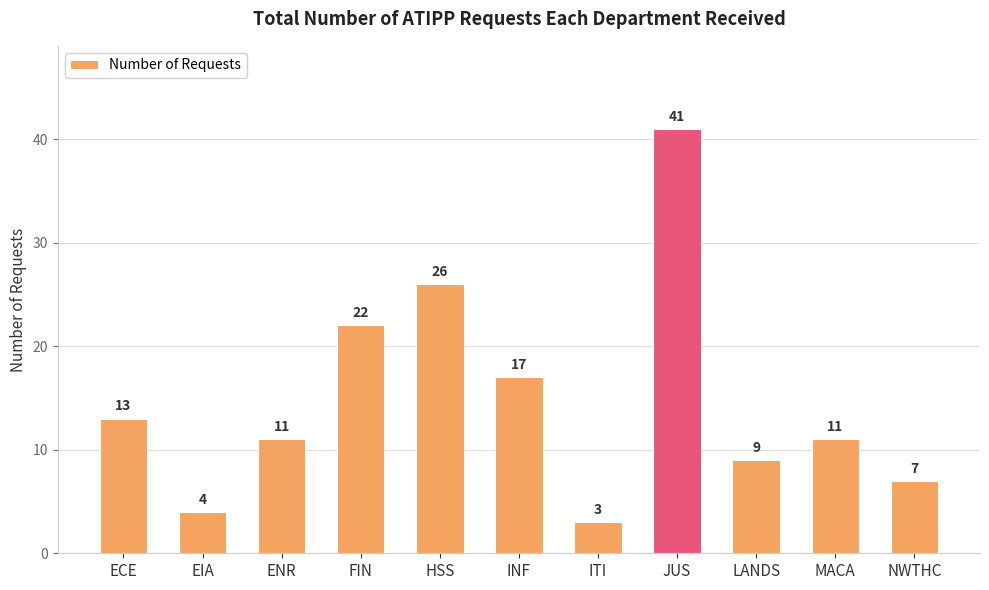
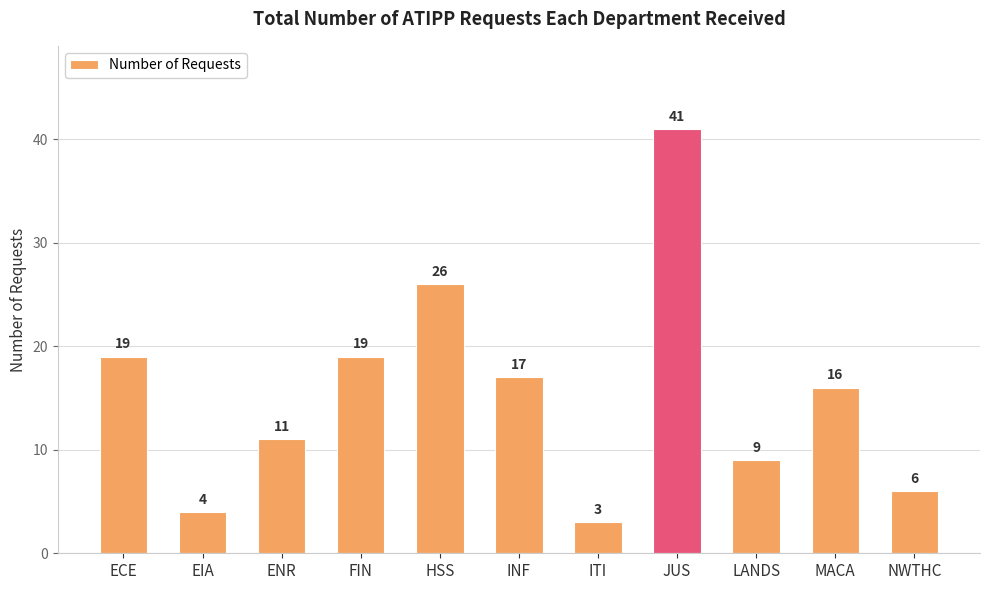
ECE: 13 -> 19
FIN: 22 -> 19
MACA: 11 -> 16
NWTHC: 7 -> 6
